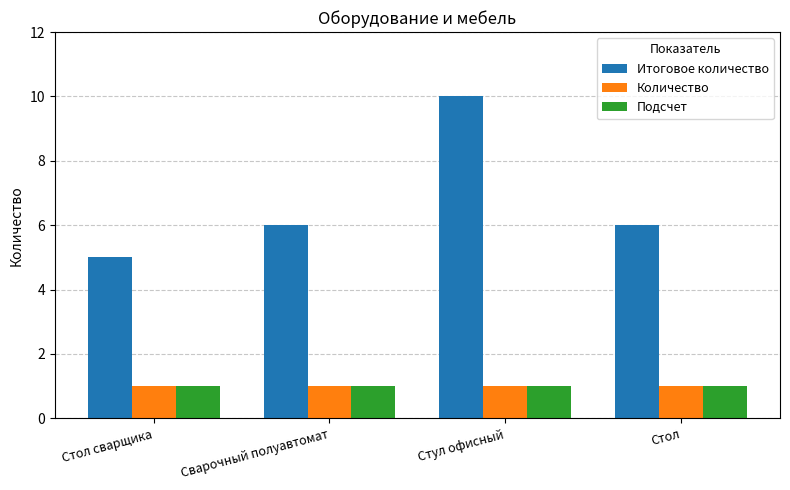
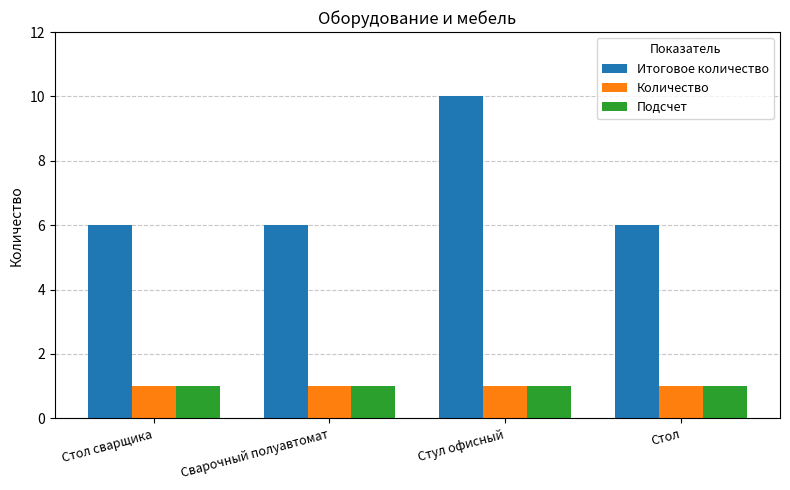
Итоговое количество, Стол сварщика: 5 -> 6
